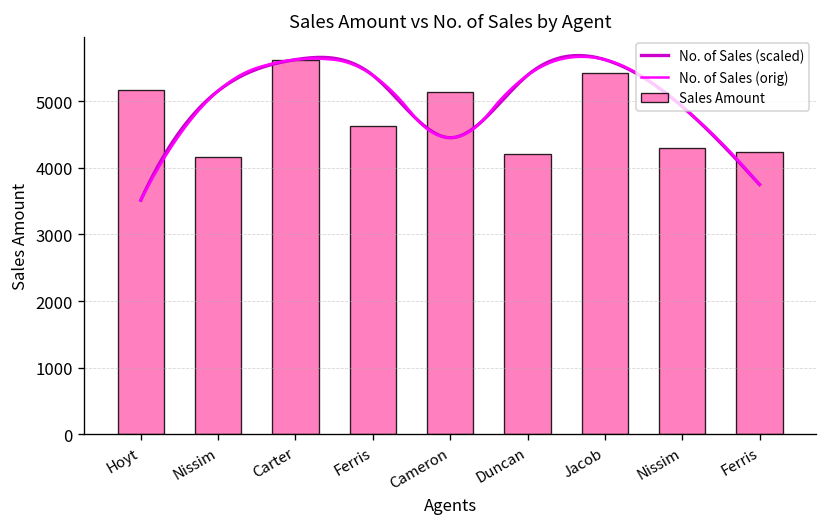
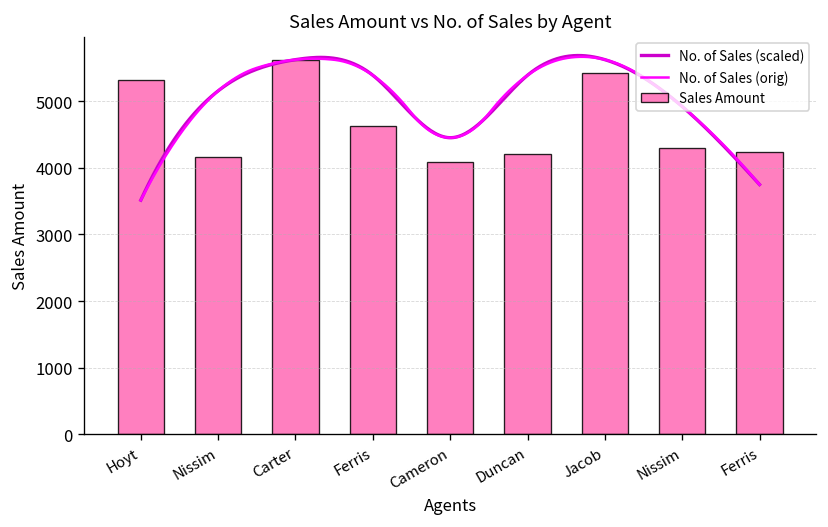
Sales Amount, Hoyt: 5200 -> 5300
Sales Amount, Cameron: 5100 -> 4100
